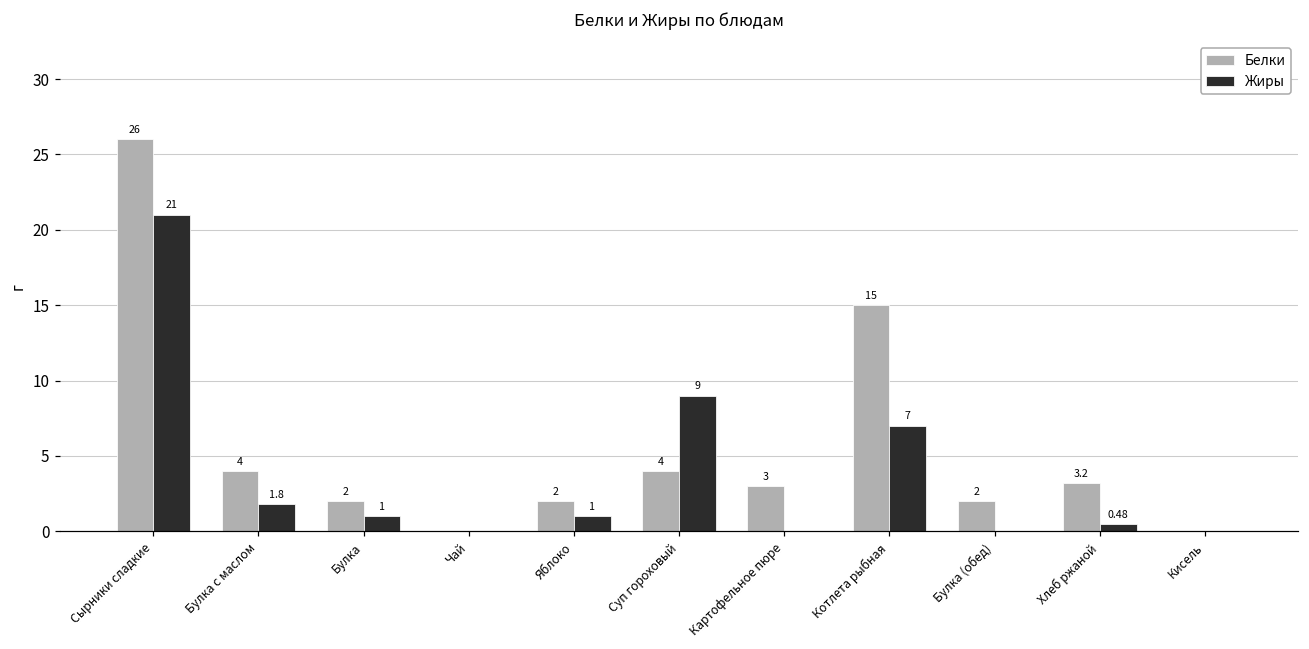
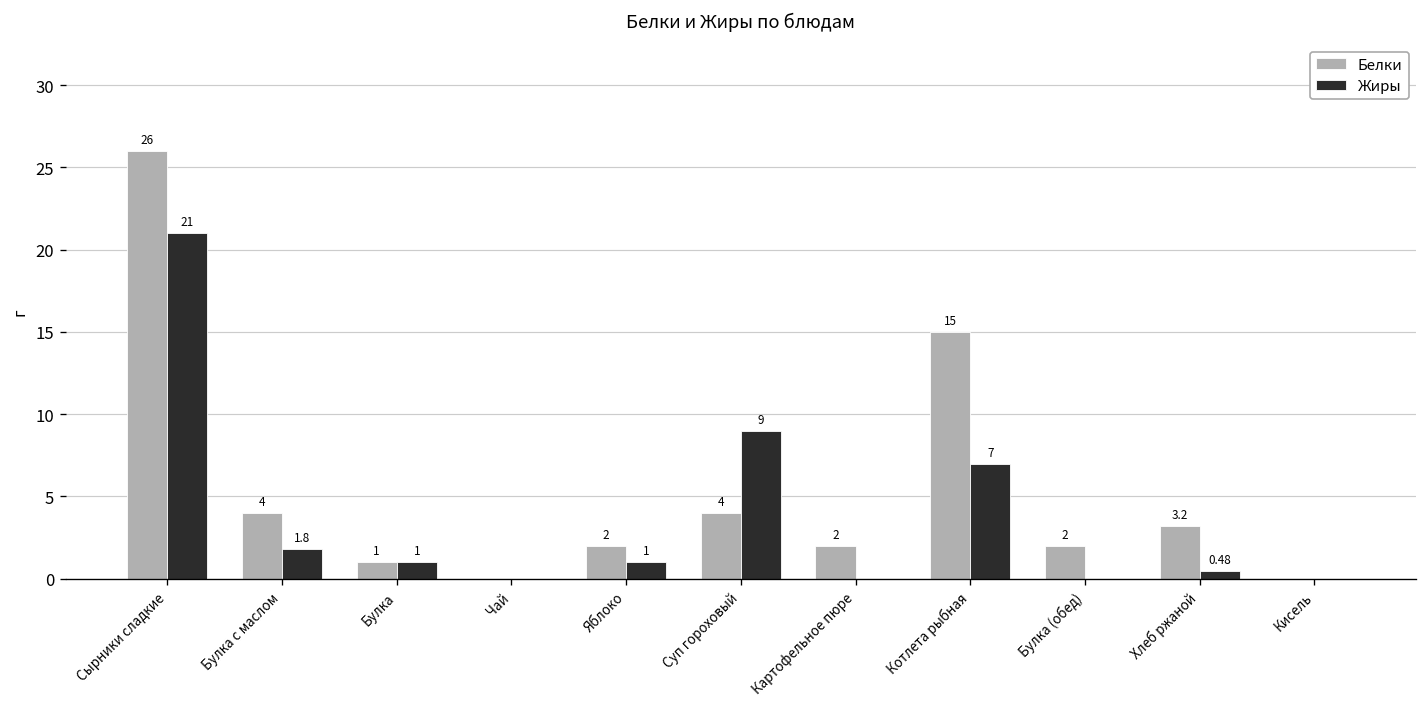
Белки, Булка: 2 -> 1
Белки, Картофельное пюре: 3 -> 2
